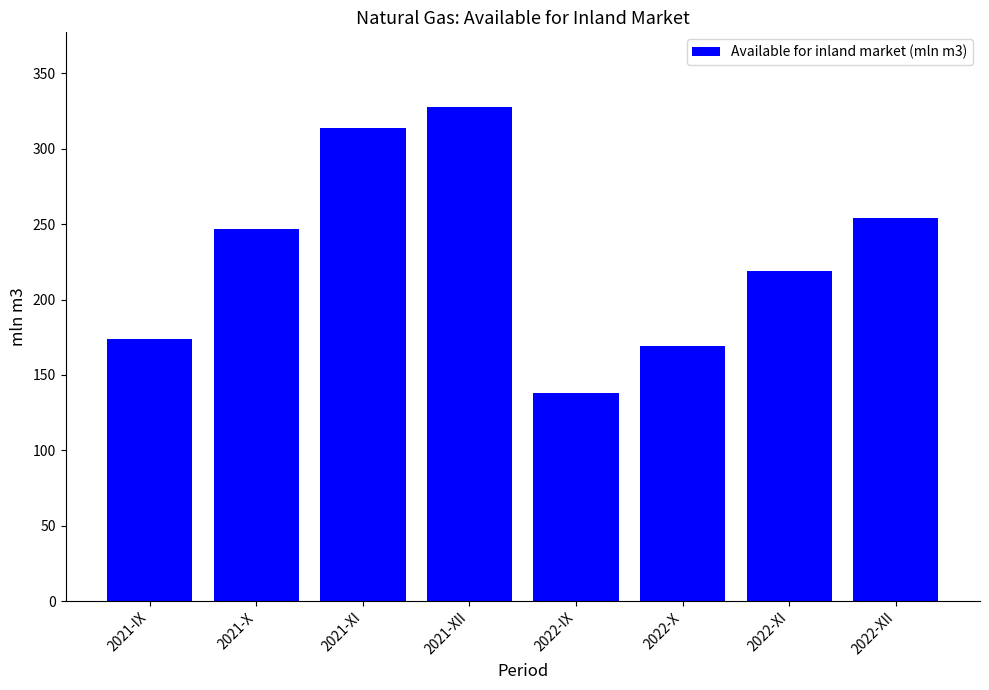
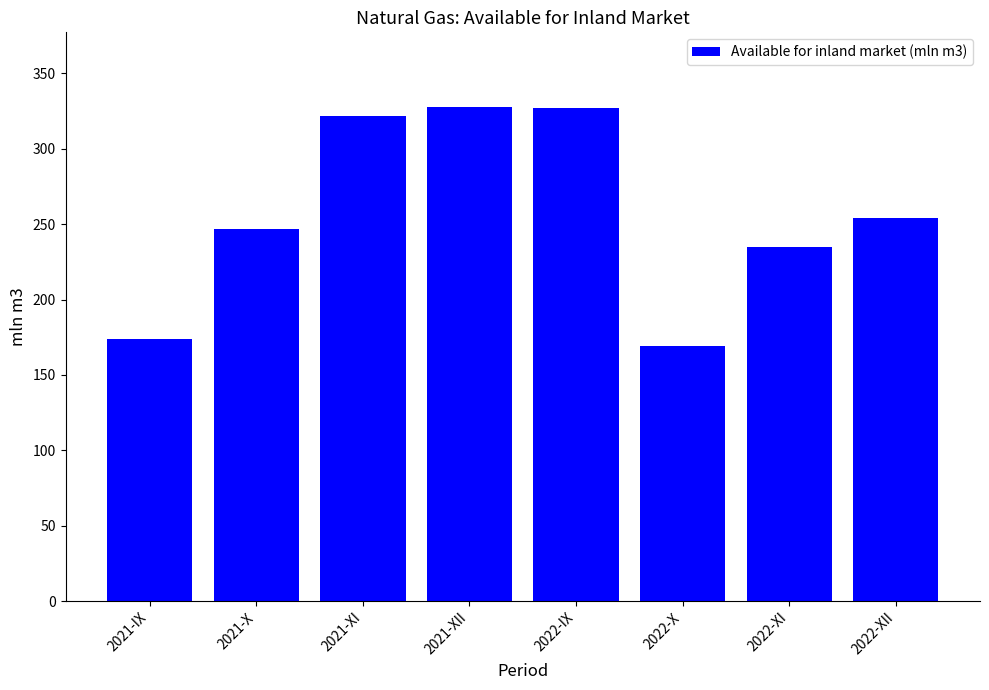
2021-XI: 314 -> 322
2022-IX: 138 -> 327
2022-XI: 219 -> 235
